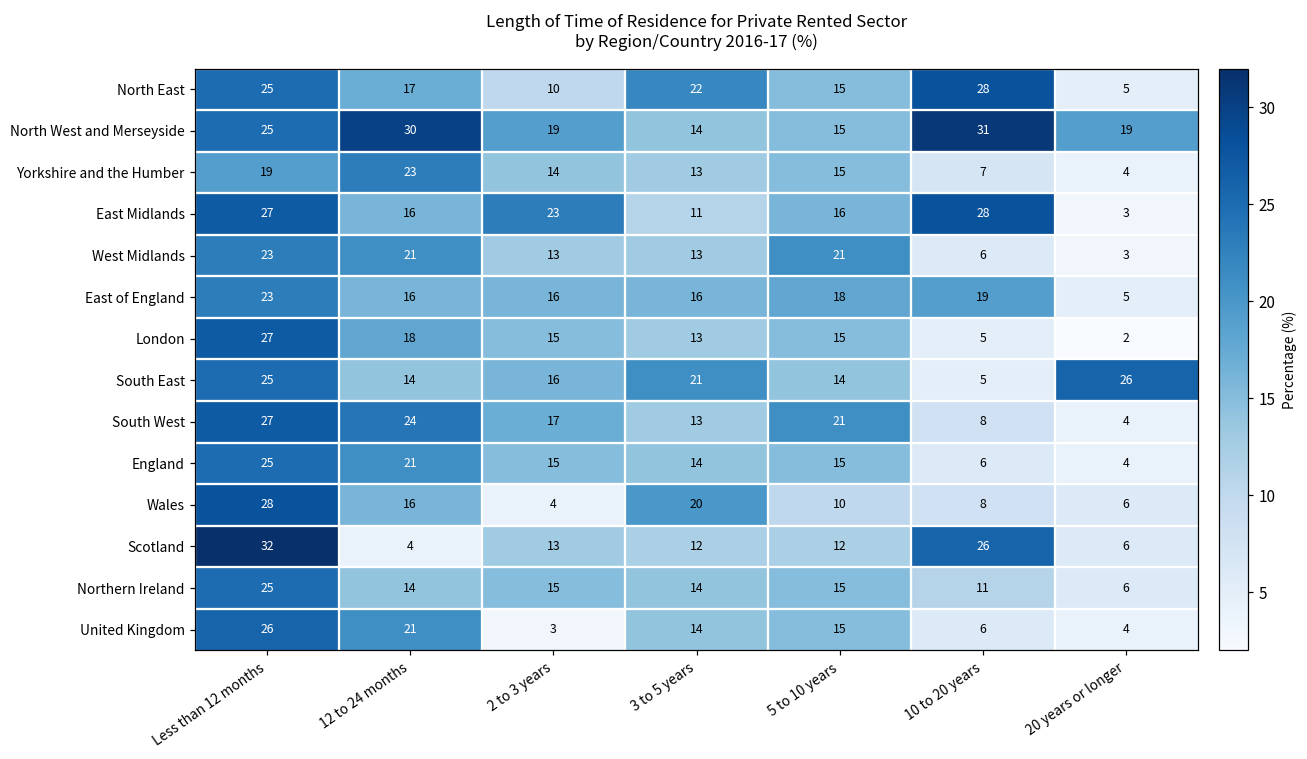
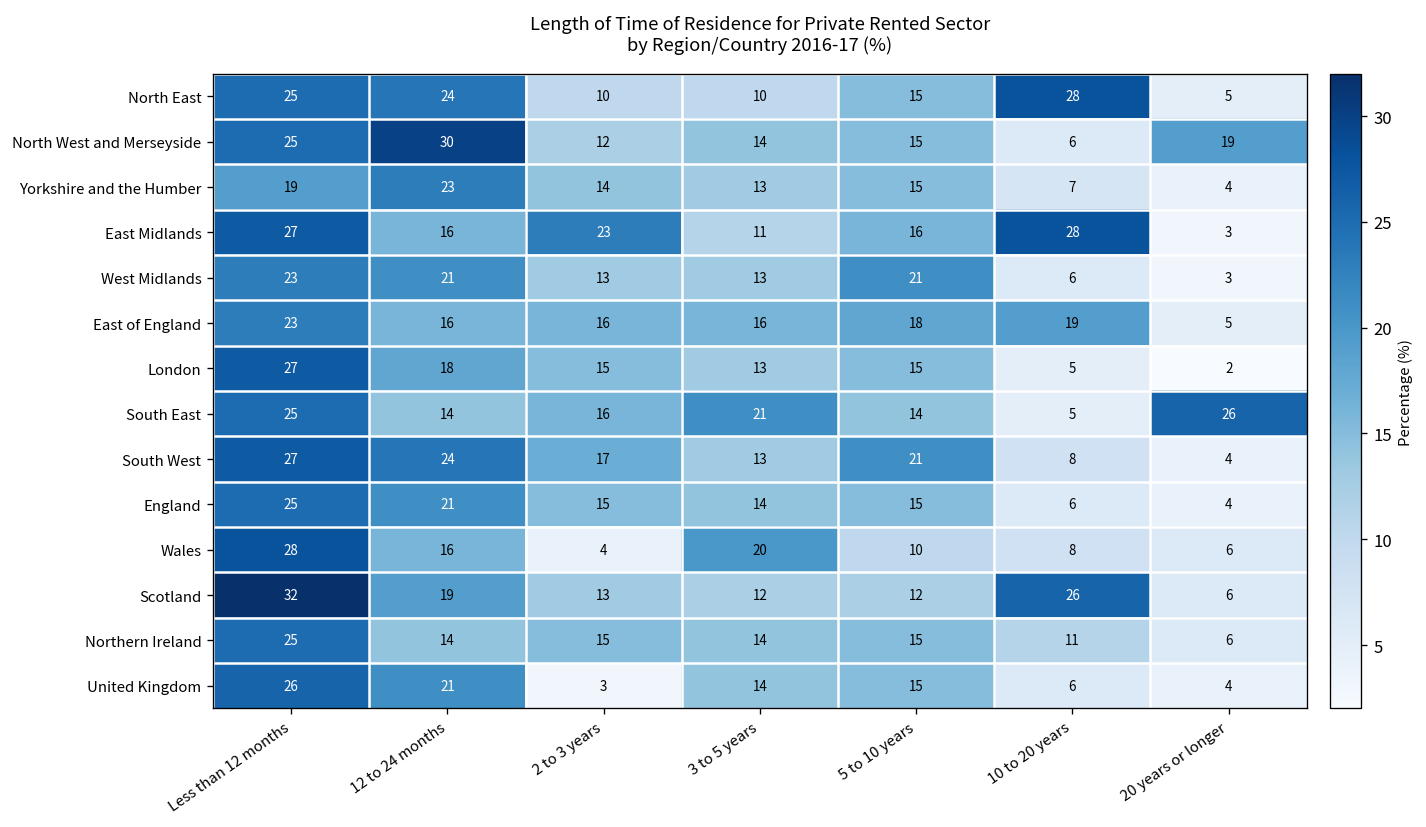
North East, 12 to 24 months: 17 -> 24
North East, 3 to 5 years: 22 -> 10
North West and Merseyside, 2 to 3 years: 19 -> 12
North West and Merseyside, 10 to 20 years: 31 -> 6
Scotland, 12 to 24 months: 4 -> 19
